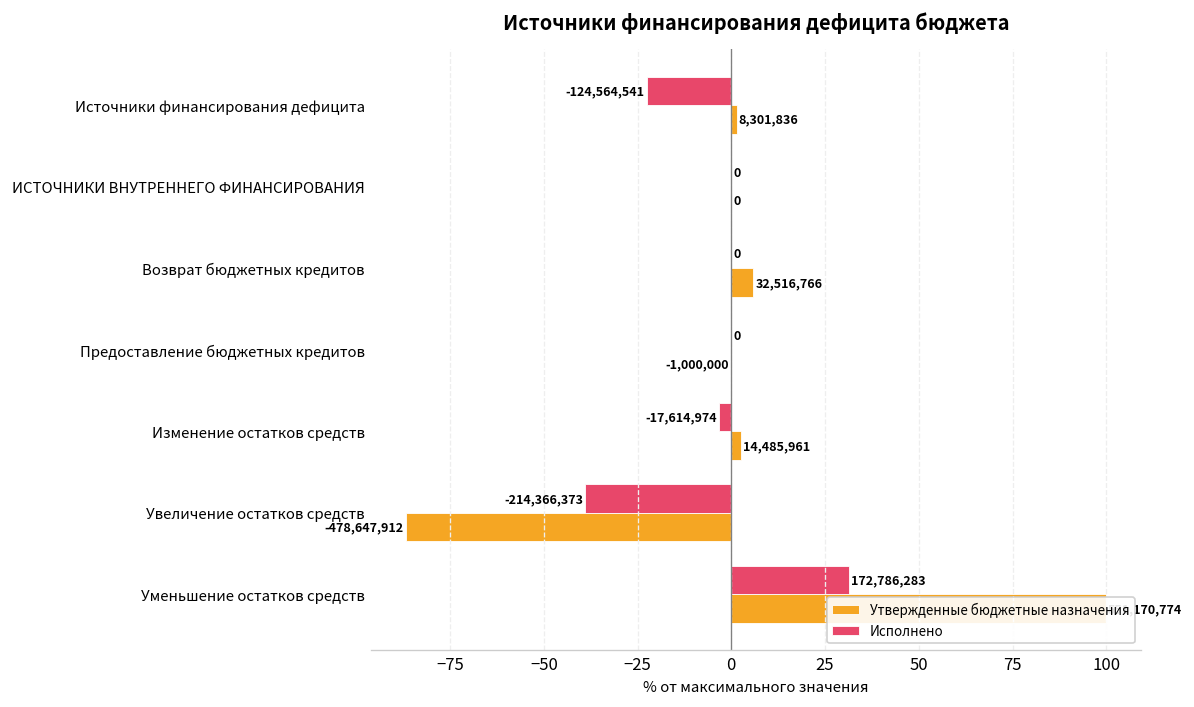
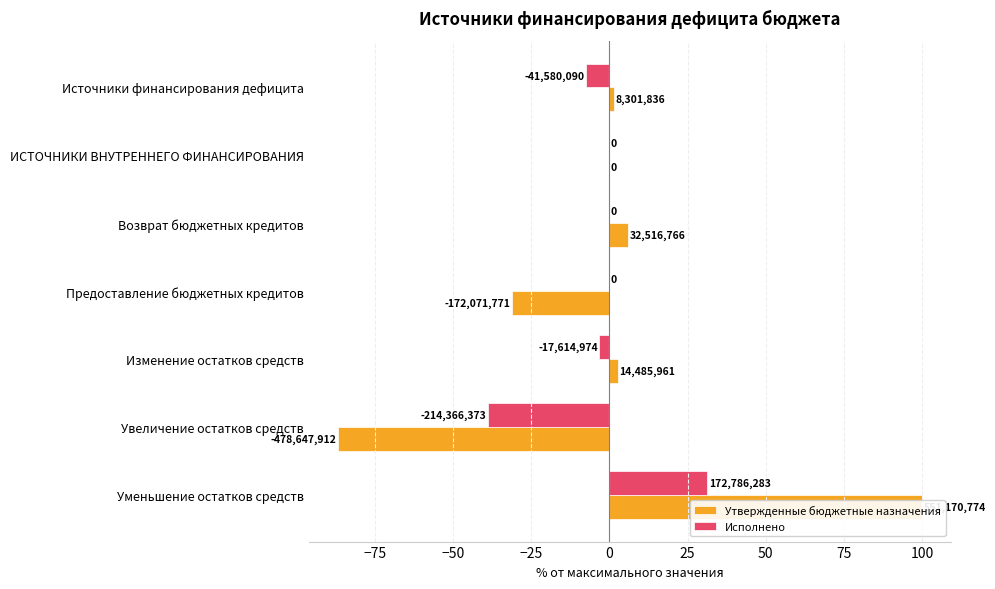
Исполнено, Источники финансирования дефицита: -124,564,541 -> -41,580,090
Утвержденные бюджетные назначения, Предоставление бюджетных кредитов: -1,000,000 -> -172,071,771
